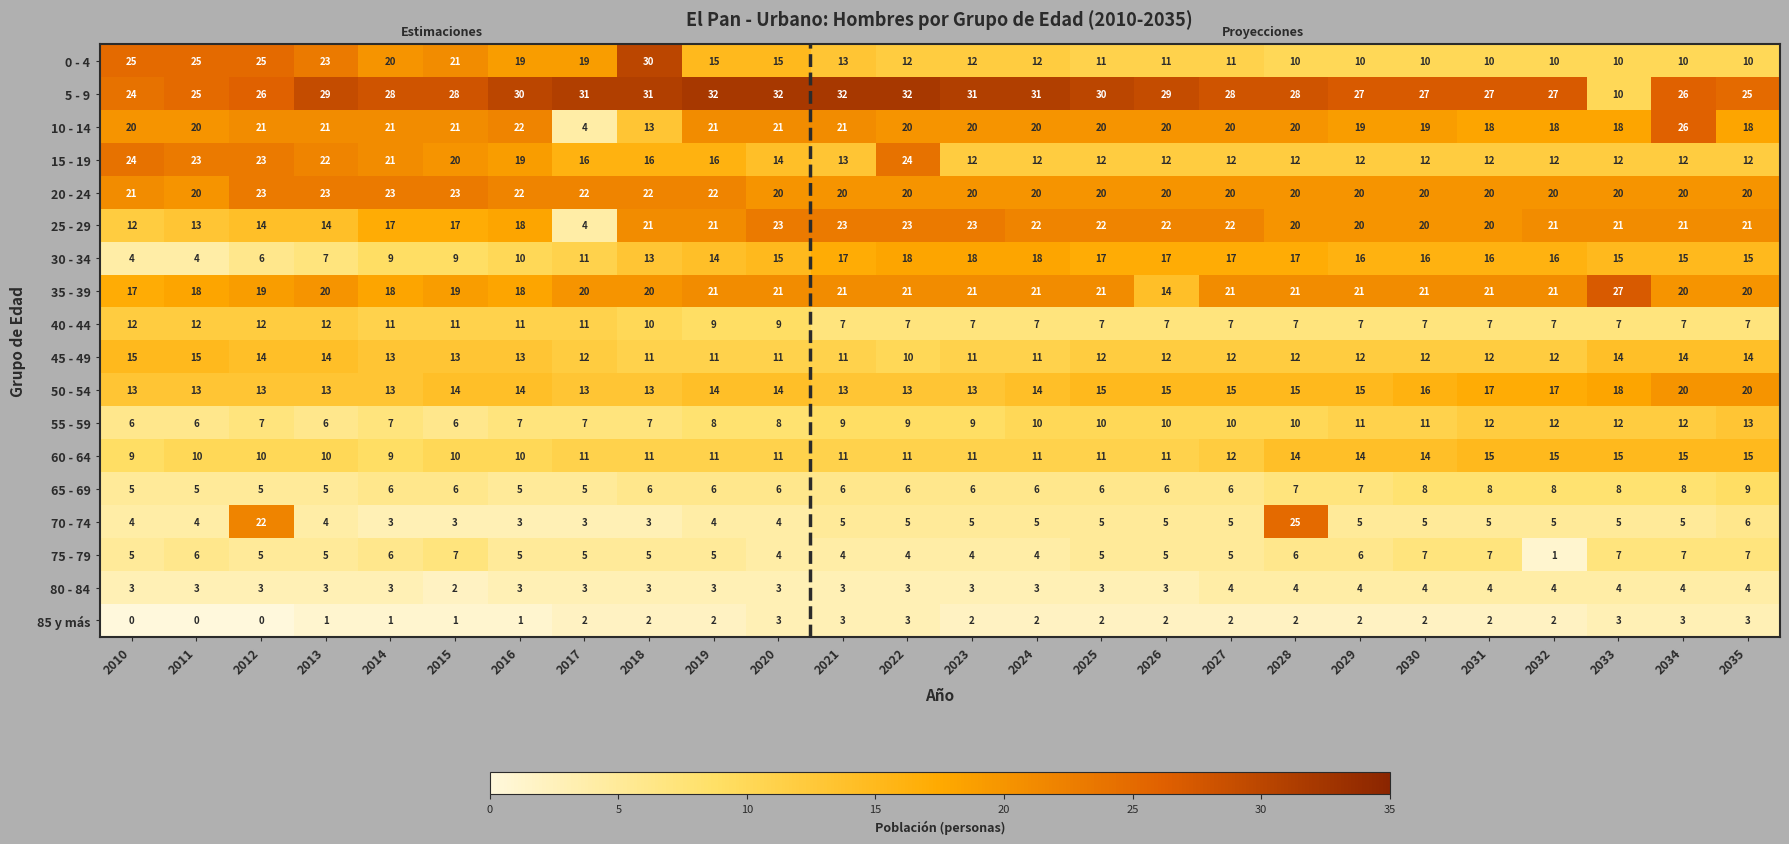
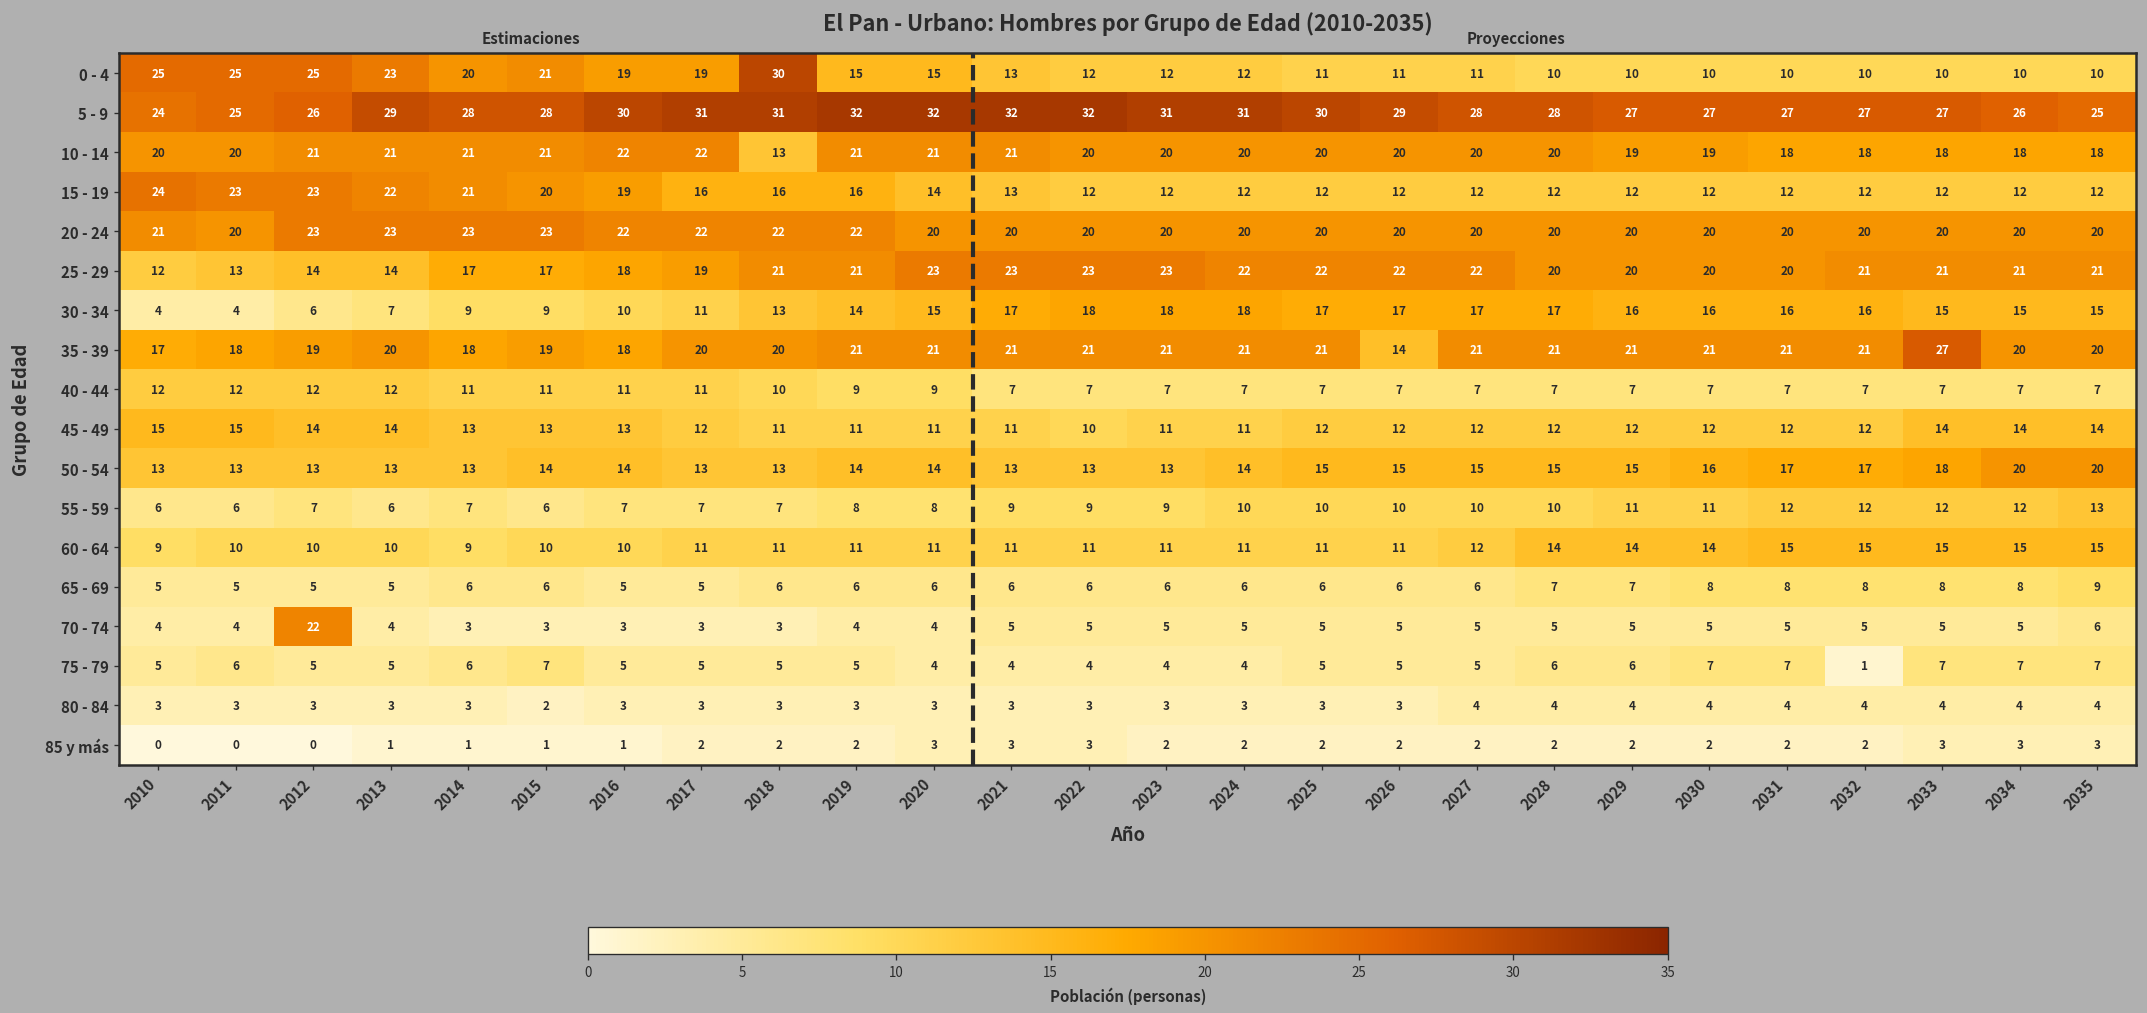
5 - 9, 2033: 10 -> 27
10 - 14, 2017: 4 -> 22
10 - 14, 2034: 26 -> 18
15 - 19, 2022: 24 -> 12
25 - 29, 2017: 4 -> 19
70 - 74, 2028: 25 -> 5
